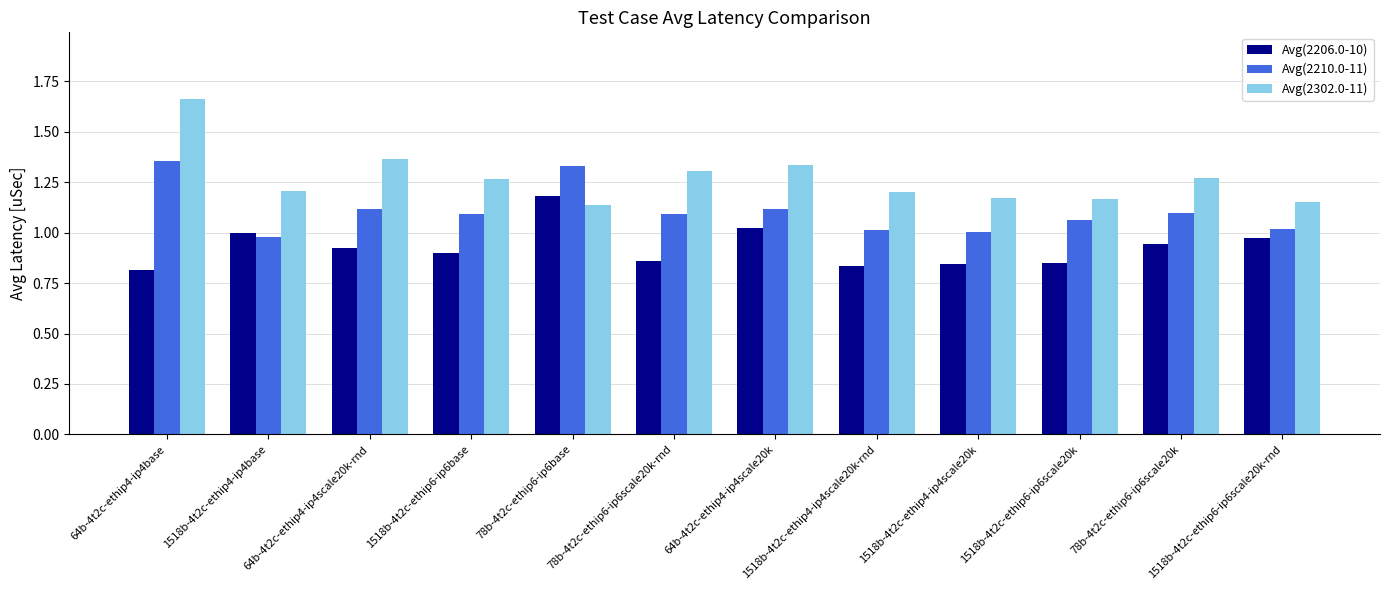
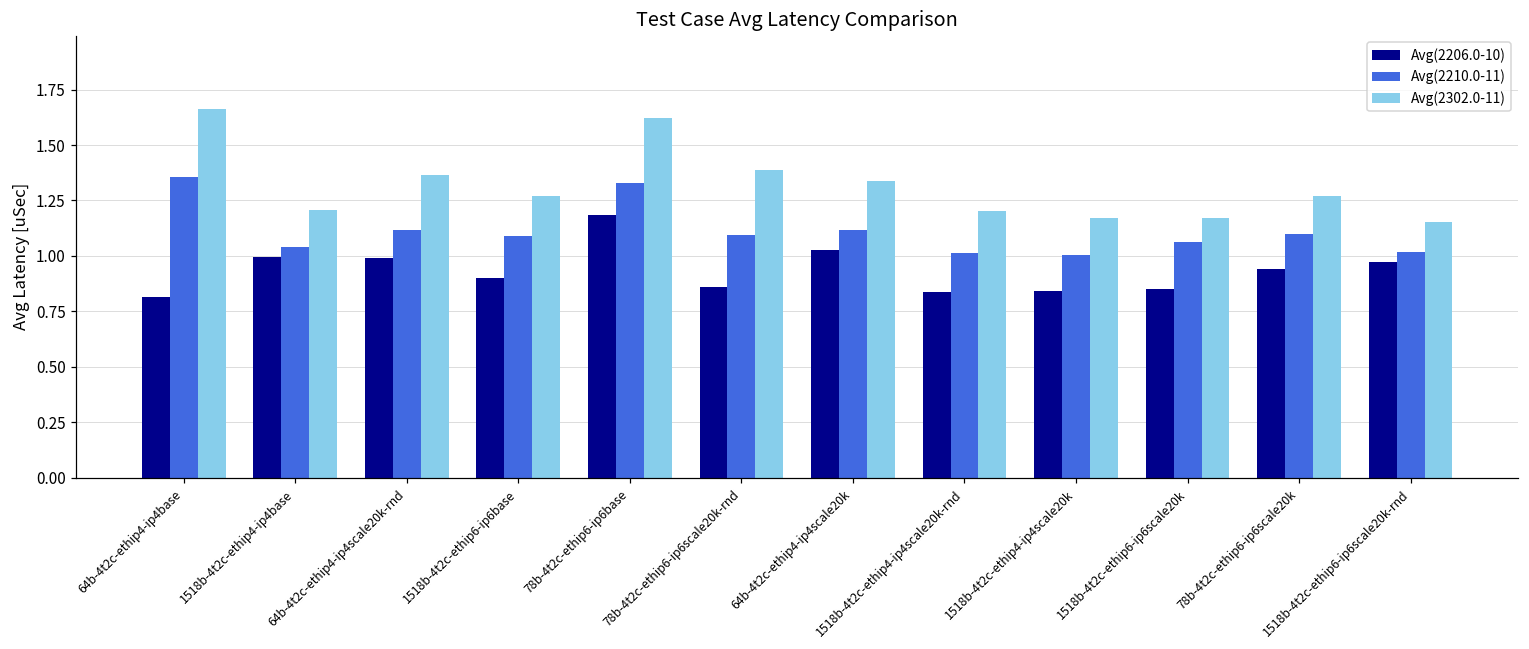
Avg(2210.0-11), 1518b-4t2c-ethip4-ip4base: 0.98 -> 1.04
Avg(2206.0-10), 64b-4t2c-ethip4-ip4scale20k-rnd: 0.93 -> 0.99
Avg(2302.0-11), 78b-4t2c-ethip6-ip6base: 1.14 -> 1.62
Avg(2302.0-11), 78b-4t2c-ethip6-ip6scale20k-rnd: 1.31 -> 1.39
